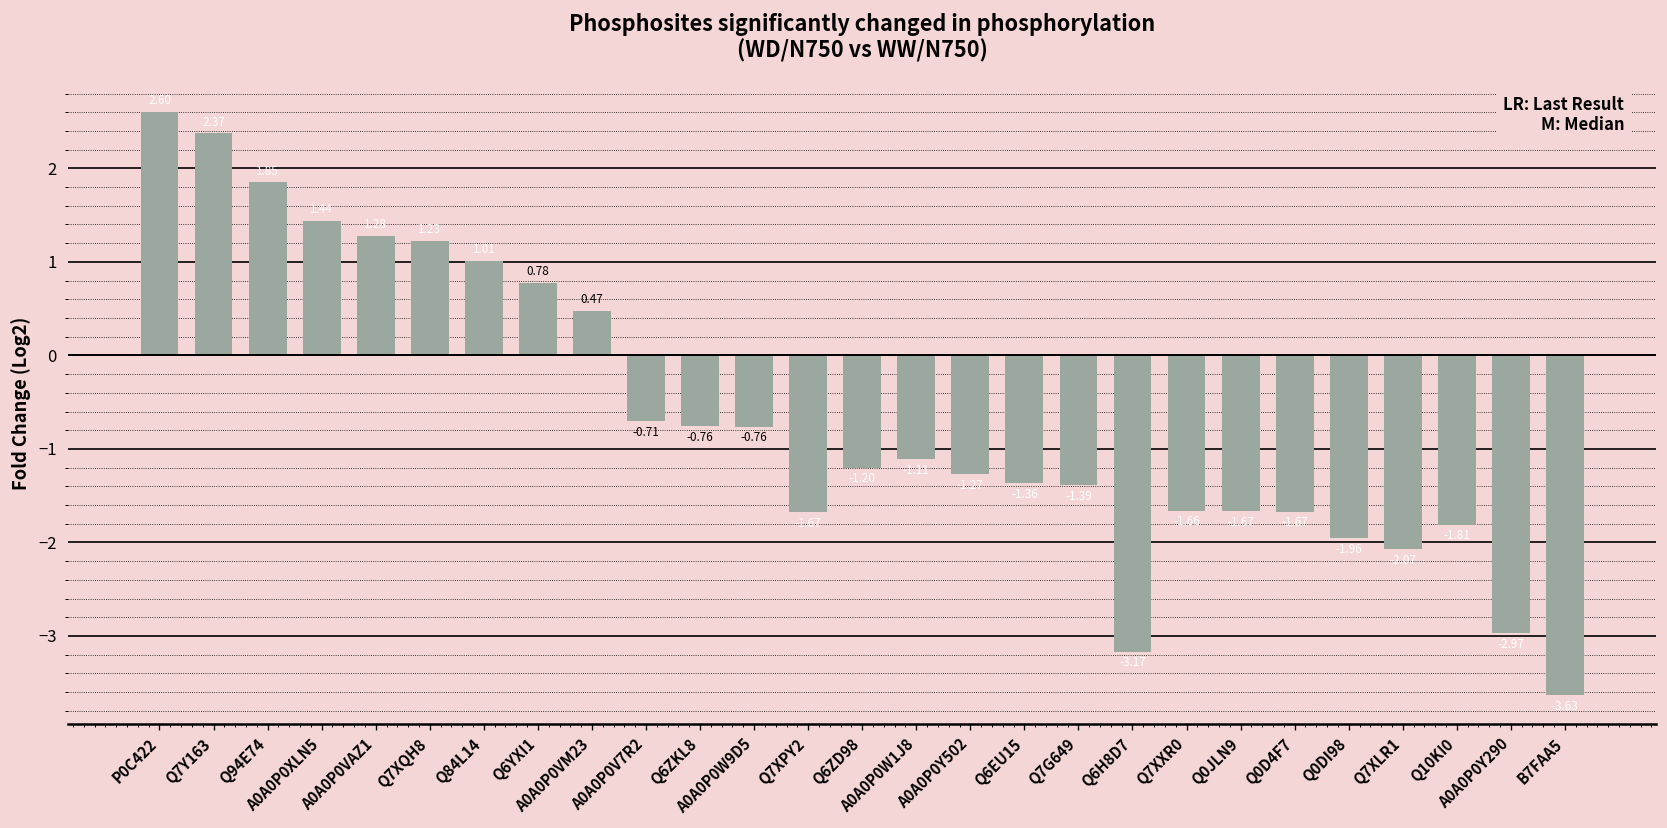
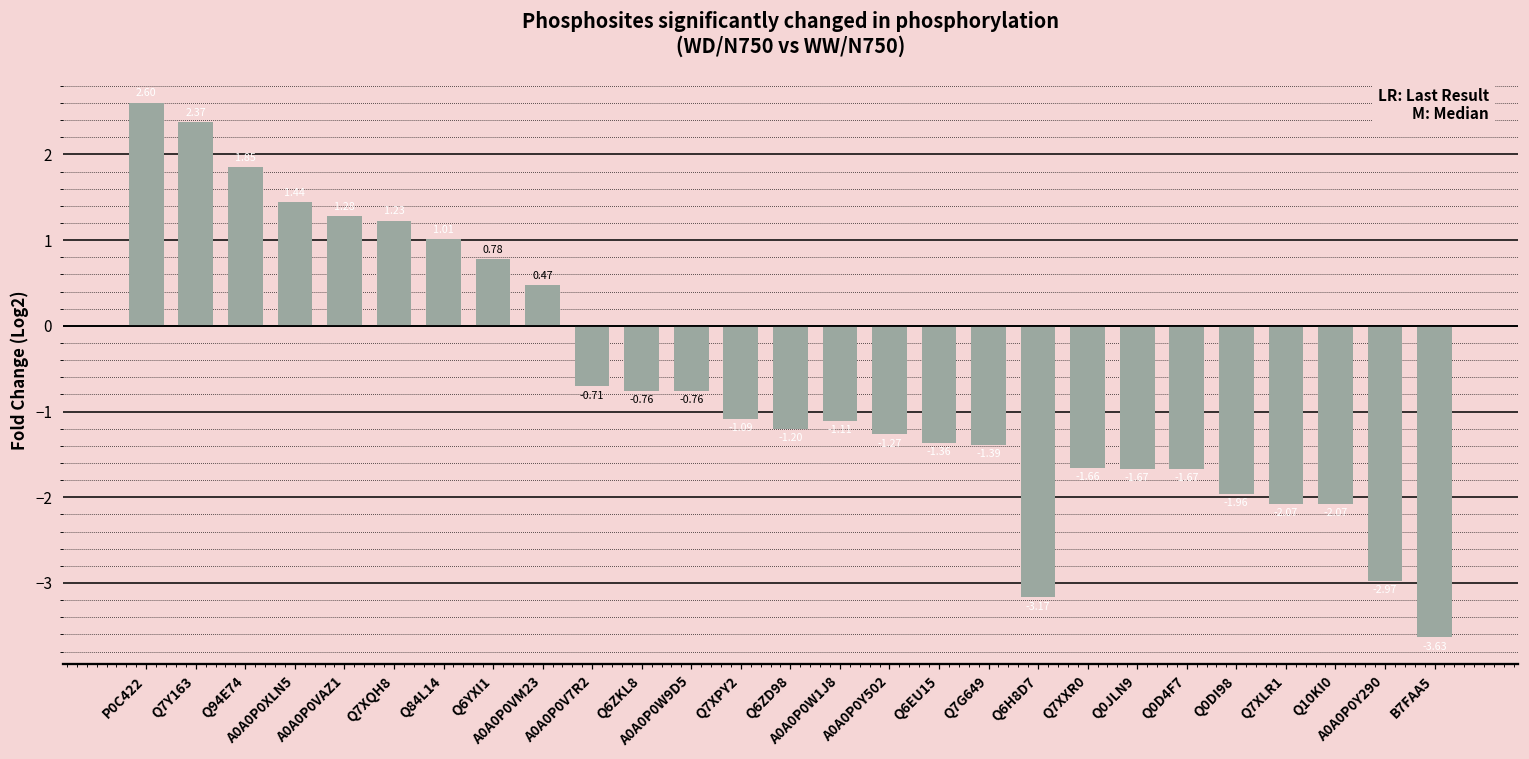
Q7XPY2: -1.7 -> -1.1
Q10KI0: -1.8 -> -2.1
